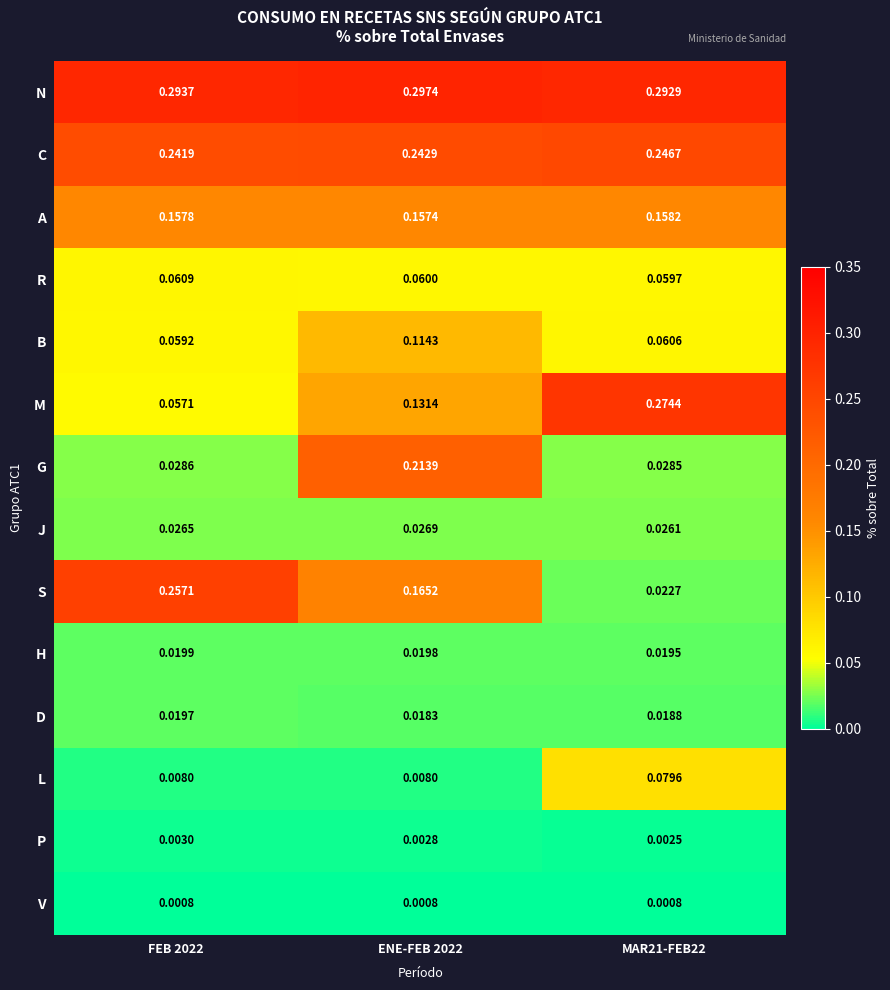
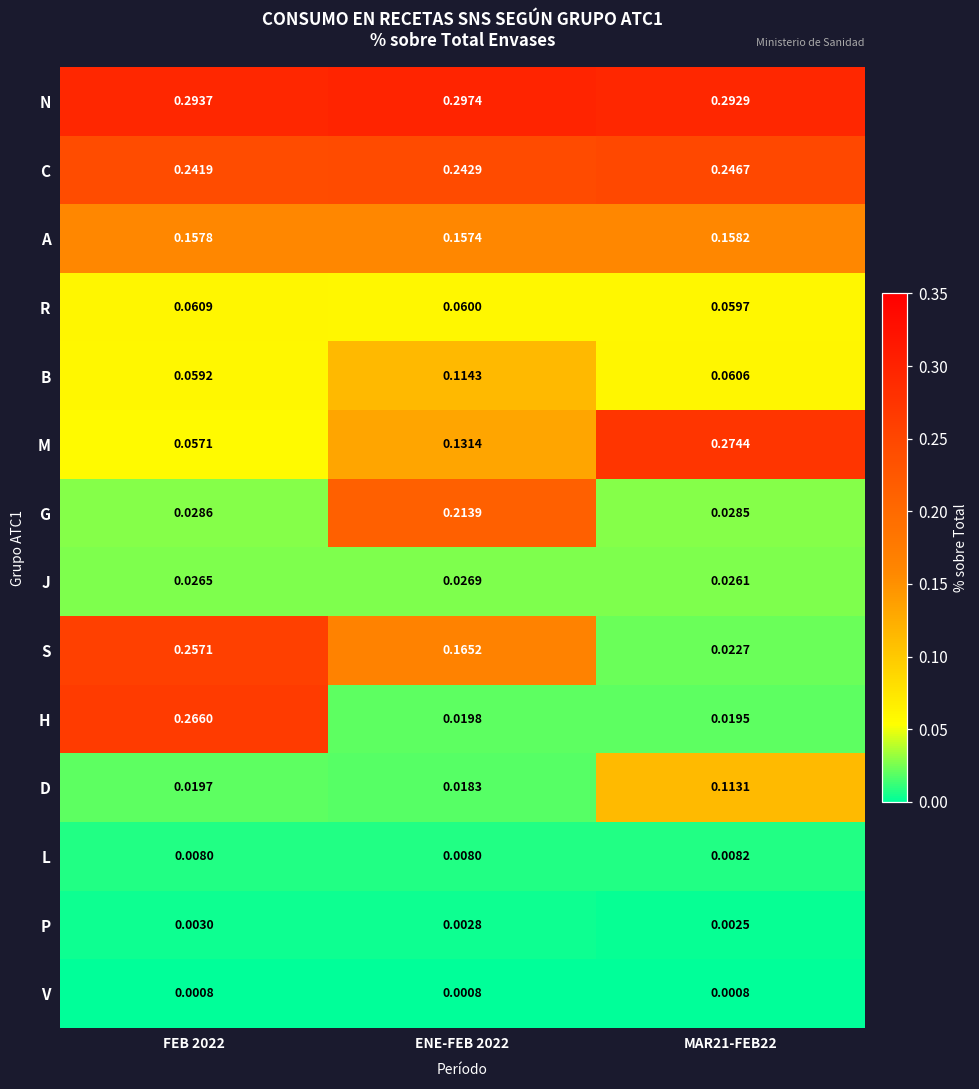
H, FEB 2022: 0.0199 -> 0.2660
D, MAR21-FEB22: 0.0188 -> 0.1131
L, MAR21-FEB22: 0.0796 -> 0.0082
